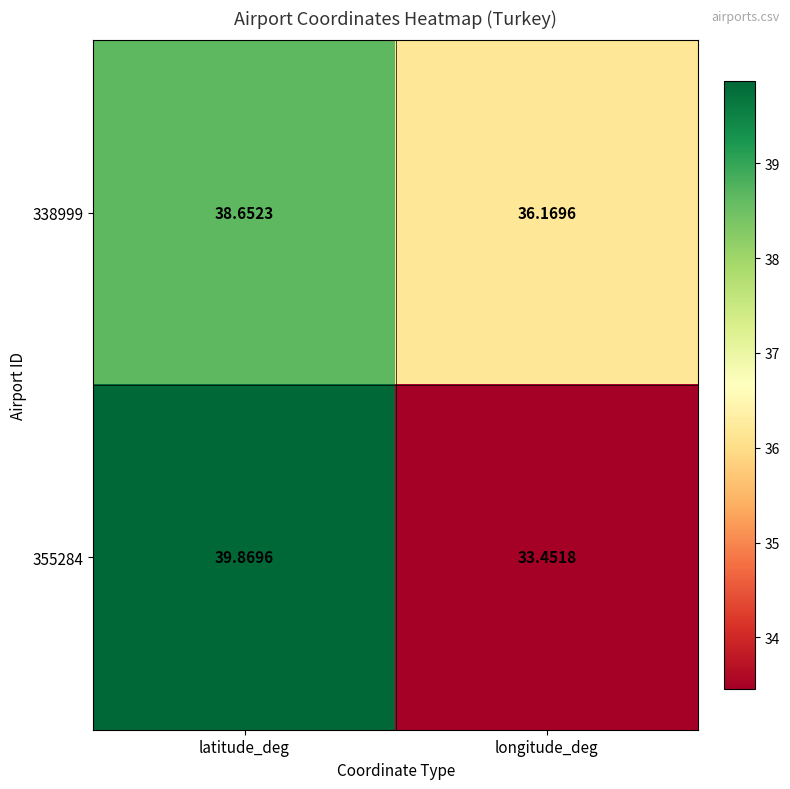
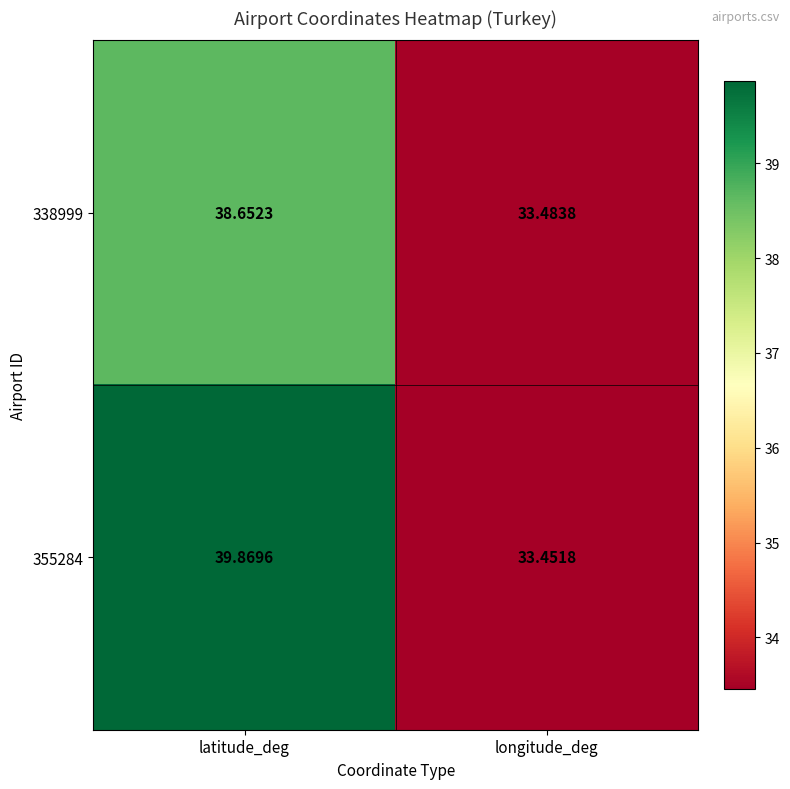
338999, longitude_deg: 36.1696 -> 33.4838
